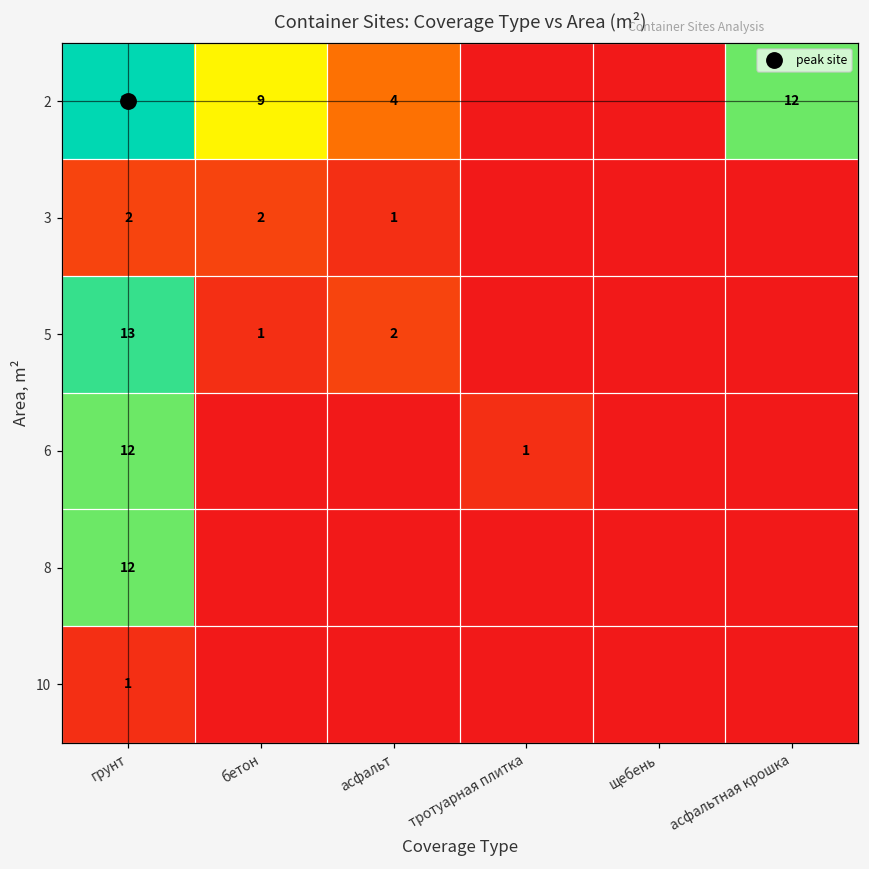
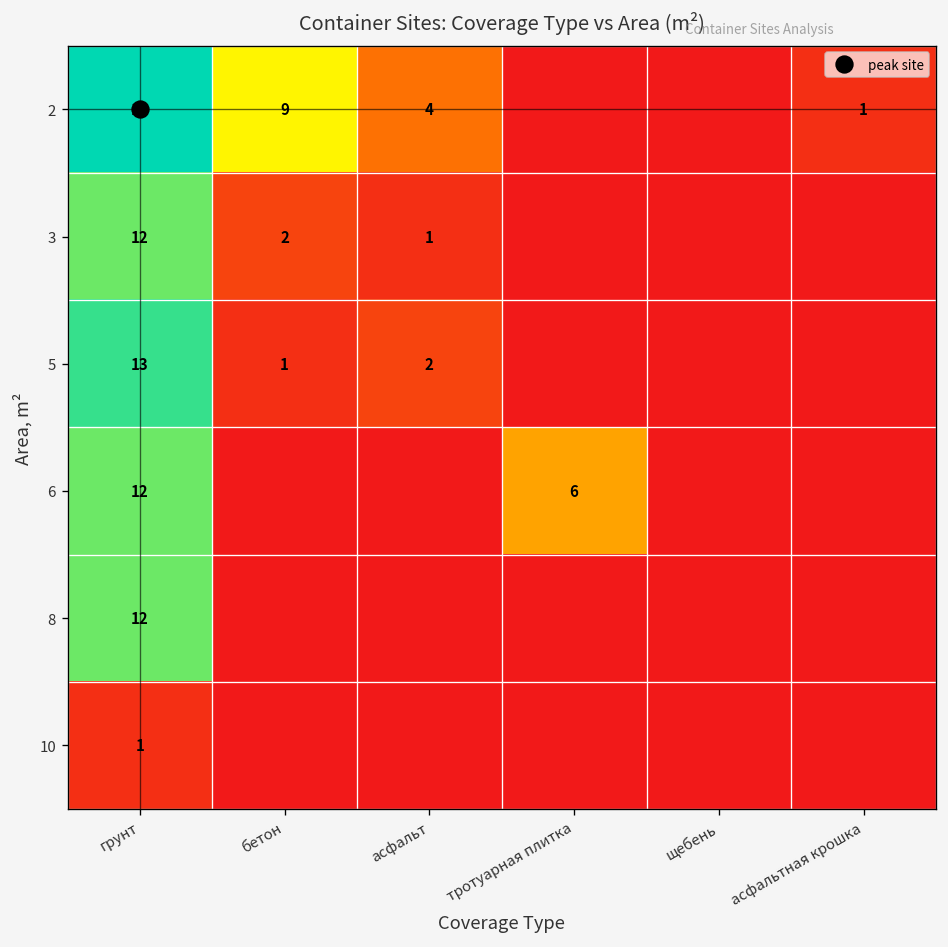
2, асфальтная крошка: 12 -> 1
3, грунт: 2 -> 12
6, тротуарная плитка: 1 -> 6
